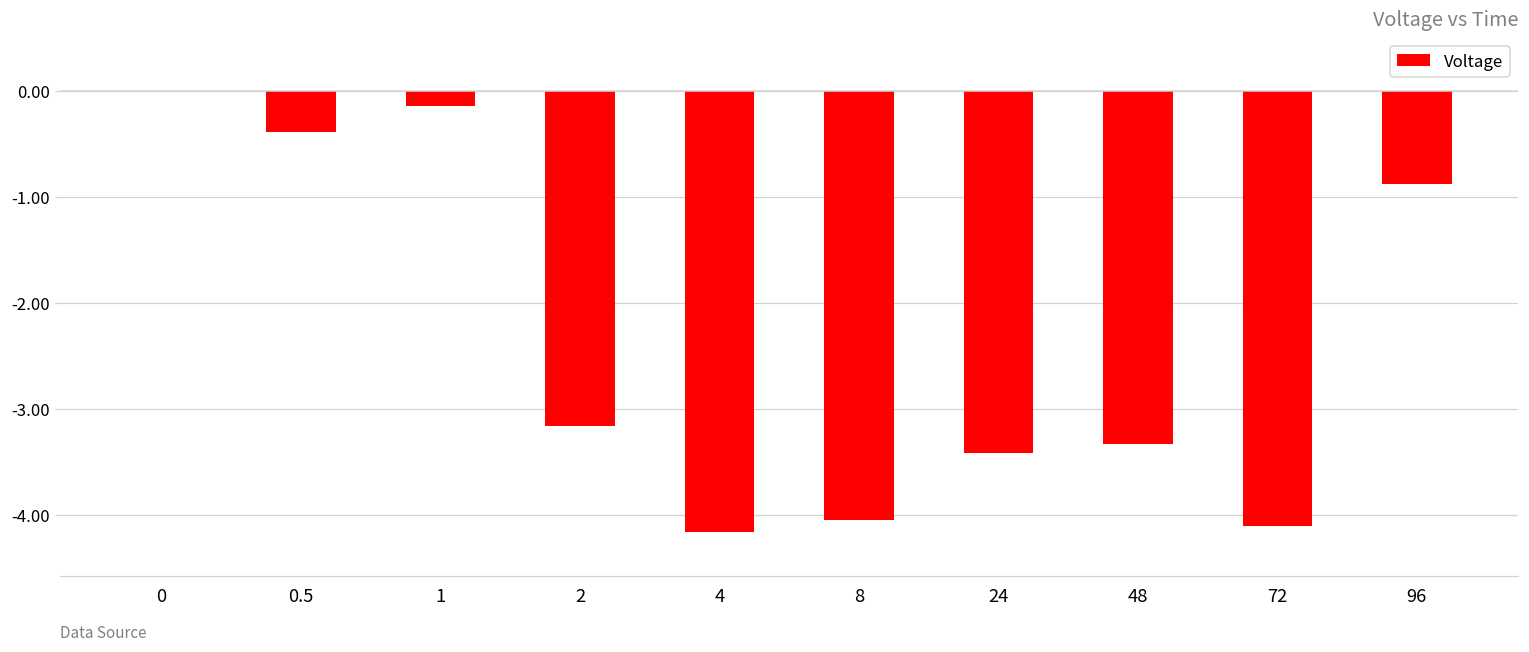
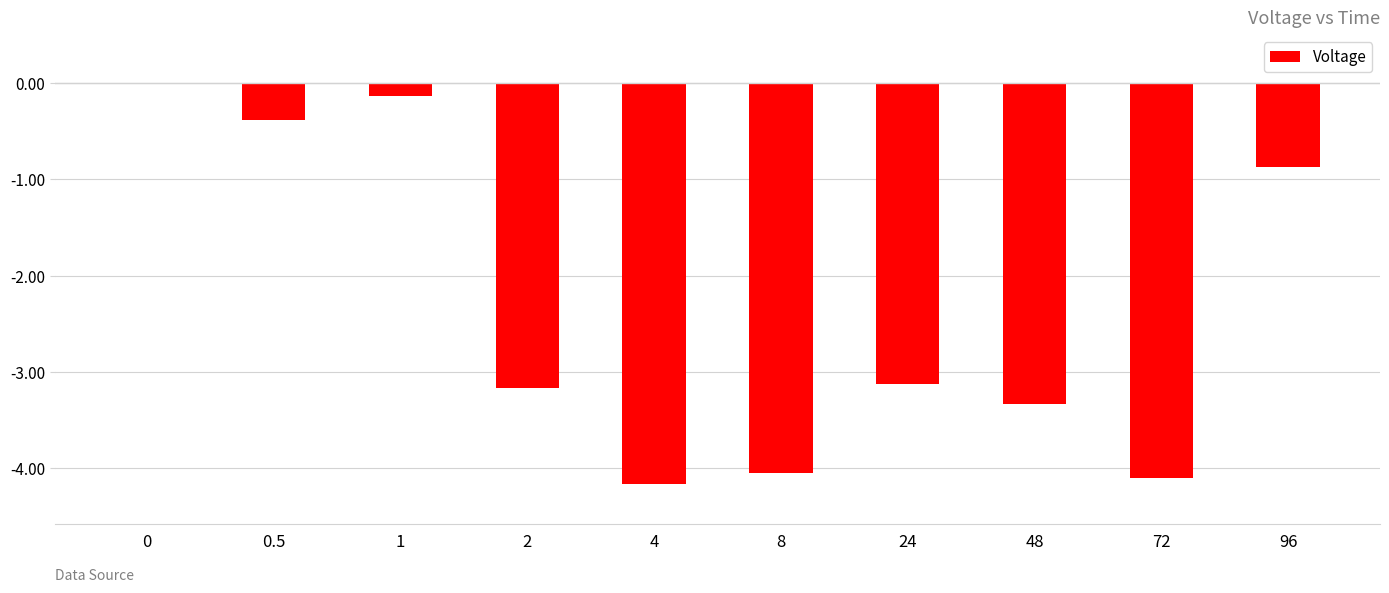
24: -3.4 -> -3.1
